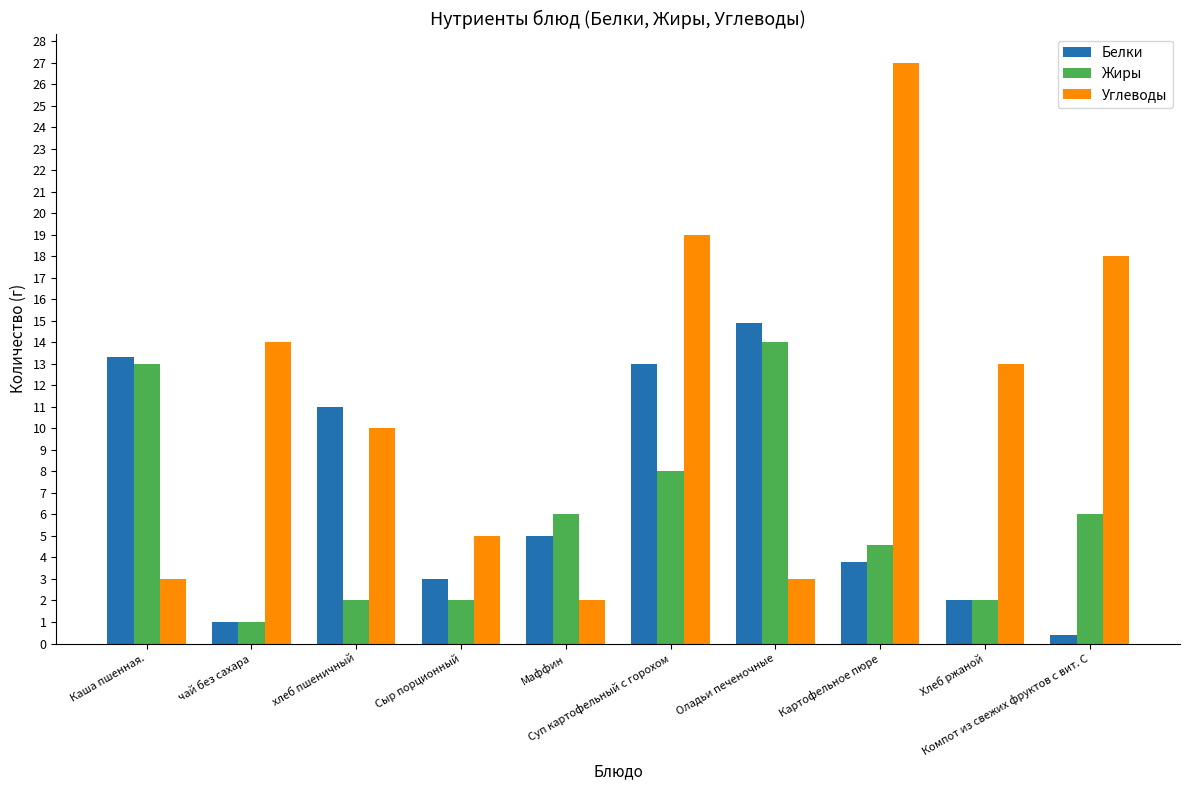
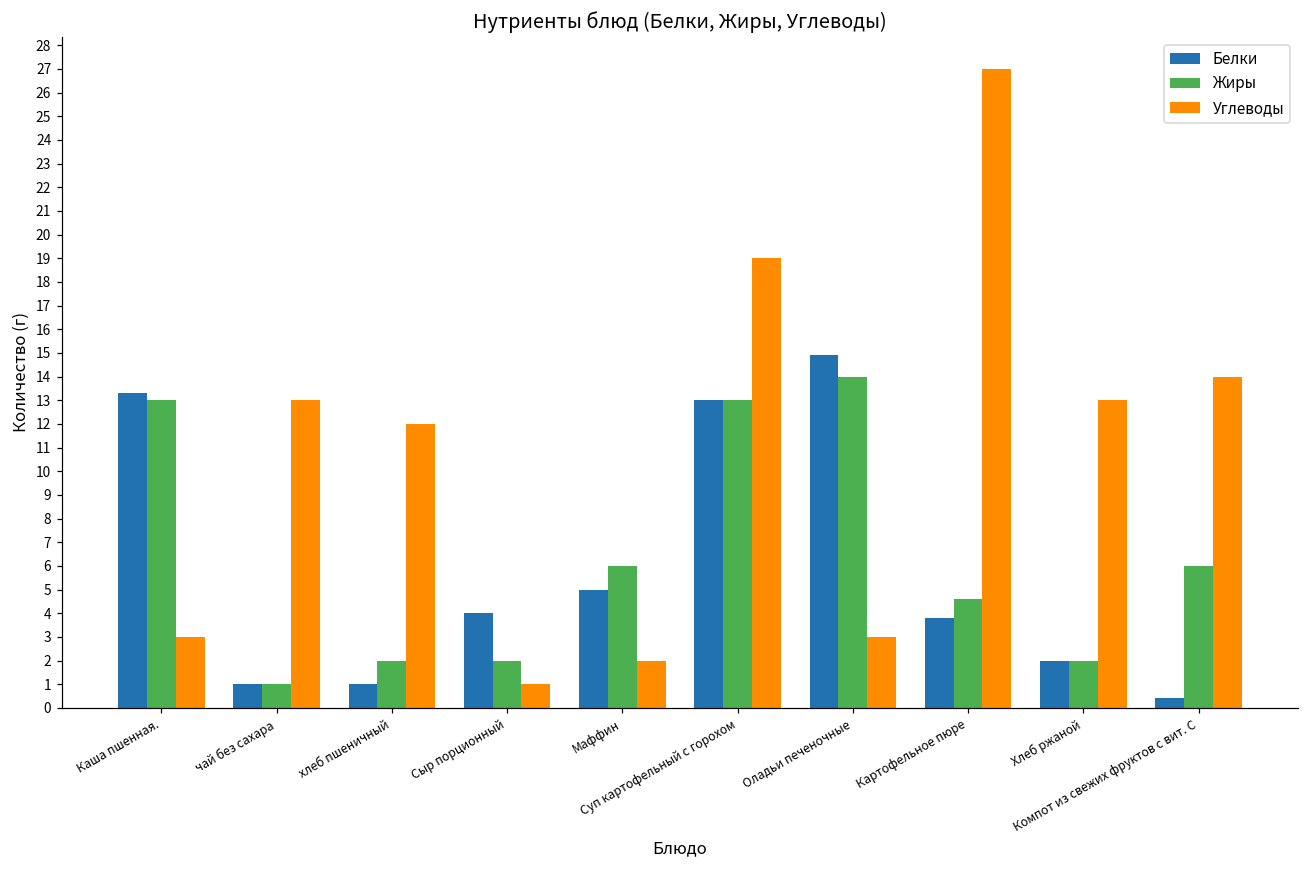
Углеводы, чай без сахара: 14 -> 13
Белки, хлеб пшеничный: 11 -> 1
Углеводы, хлеб пшеничный: 10 -> 12
Белки, Сыр порционный: 3 -> 4
Углеводы, Сыр порционный: 5 -> 1
Жиры, Суп картофельный с горохом: 8 -> 13
Углеводы, Компот из свежих фруктов с вит. С: 18 -> 14
